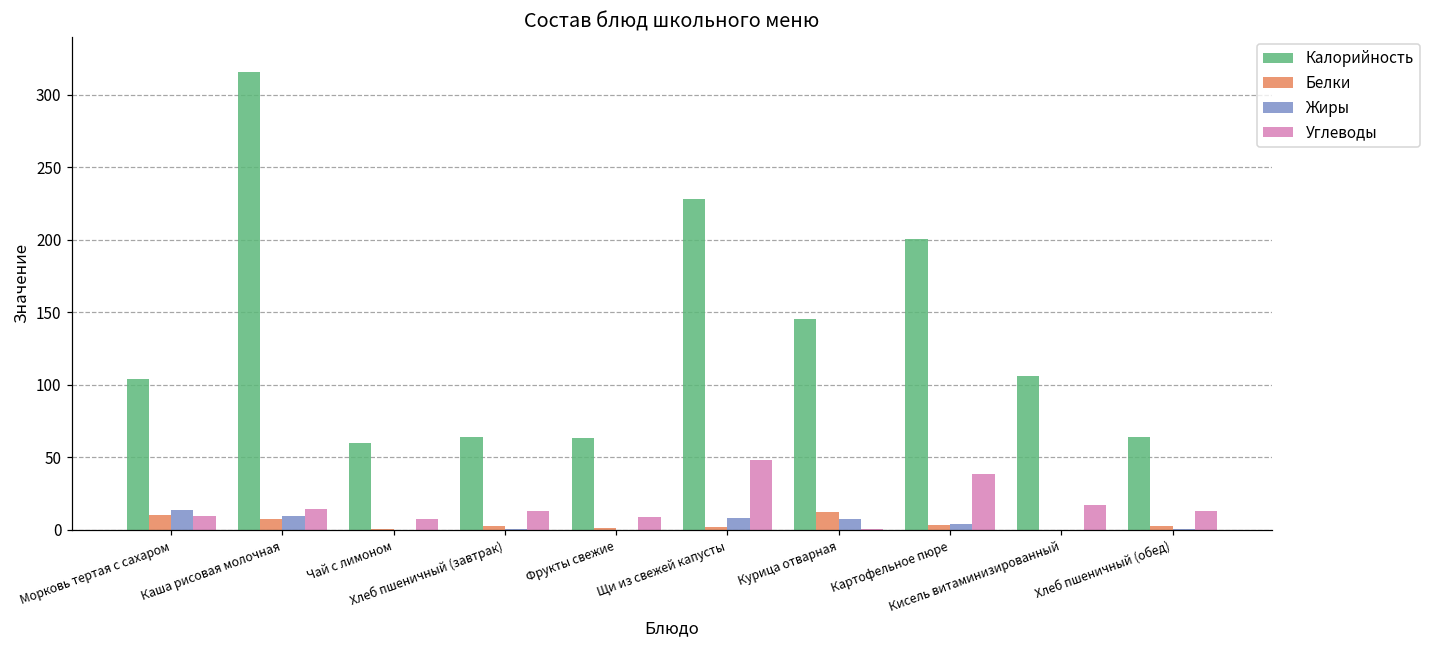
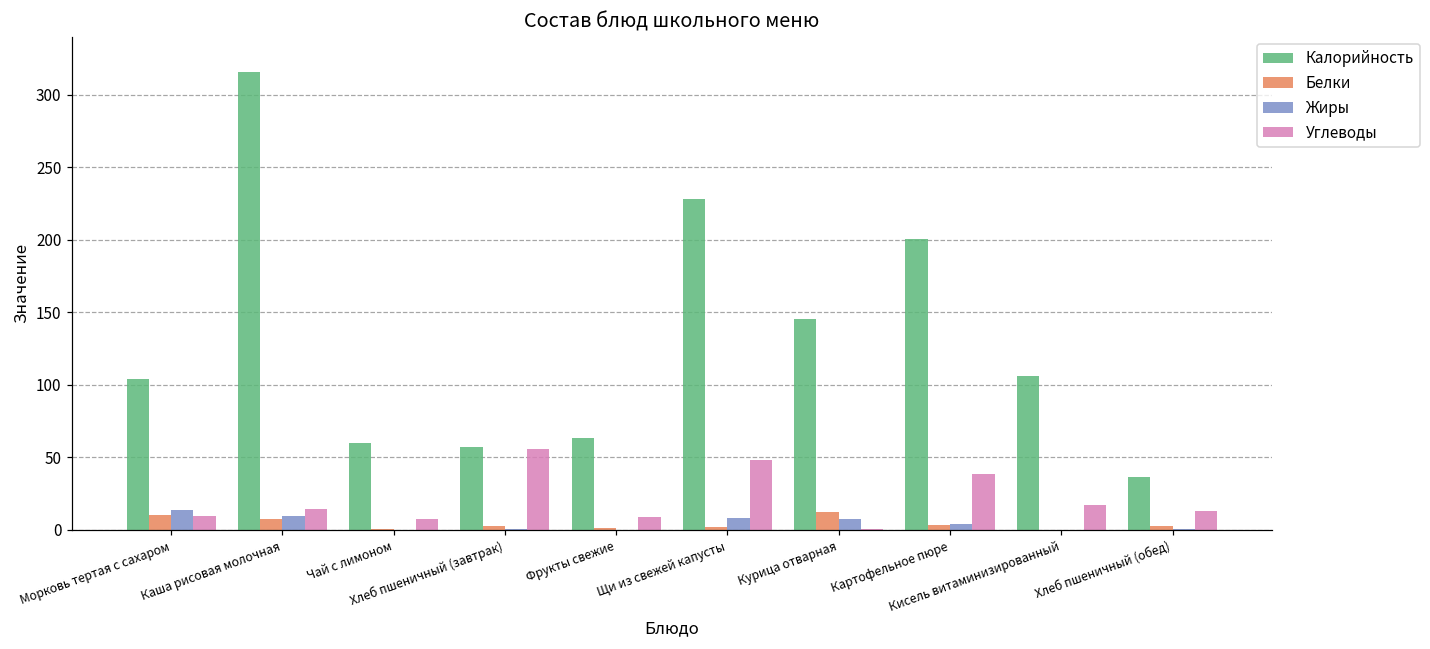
Калорийность, Хлеб пшеничный (завтрак): 64 -> 57
Углеводы, Хлеб пшеничный (завтрак): 13 -> 56
Калорийность, Хлеб пшеничный (обед): 64 -> 37
